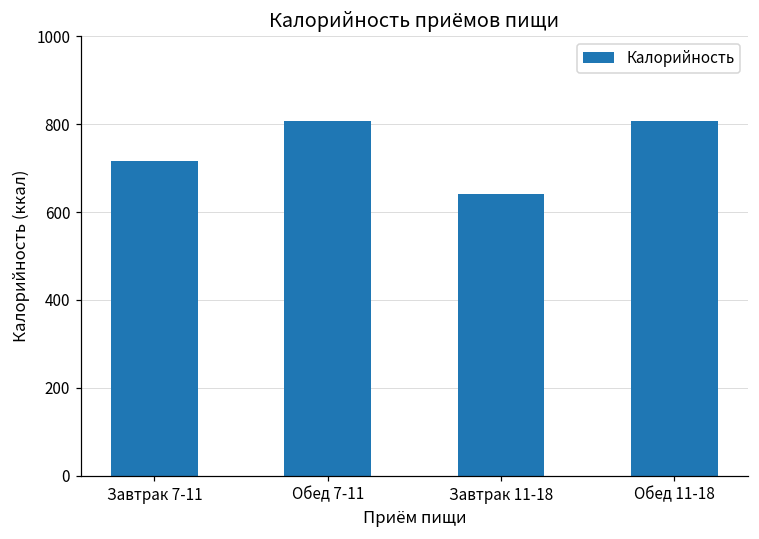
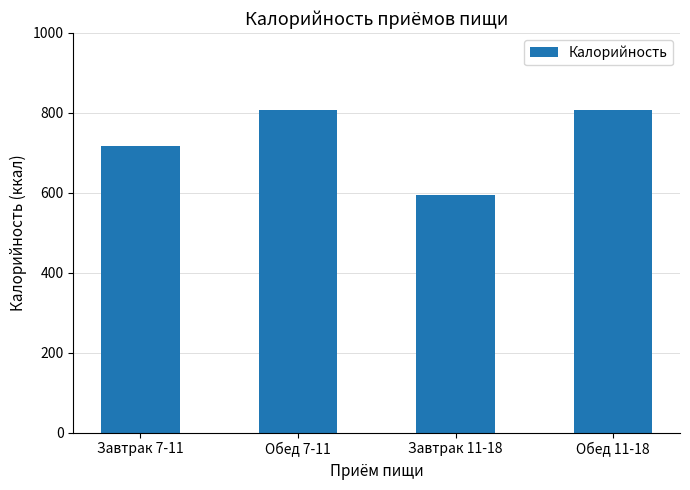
Завтрак 11-18: 640 -> 590
